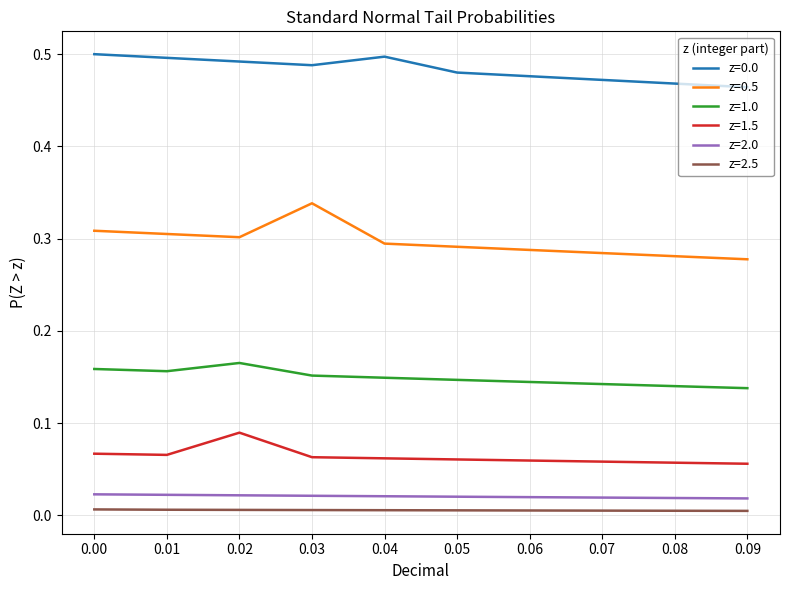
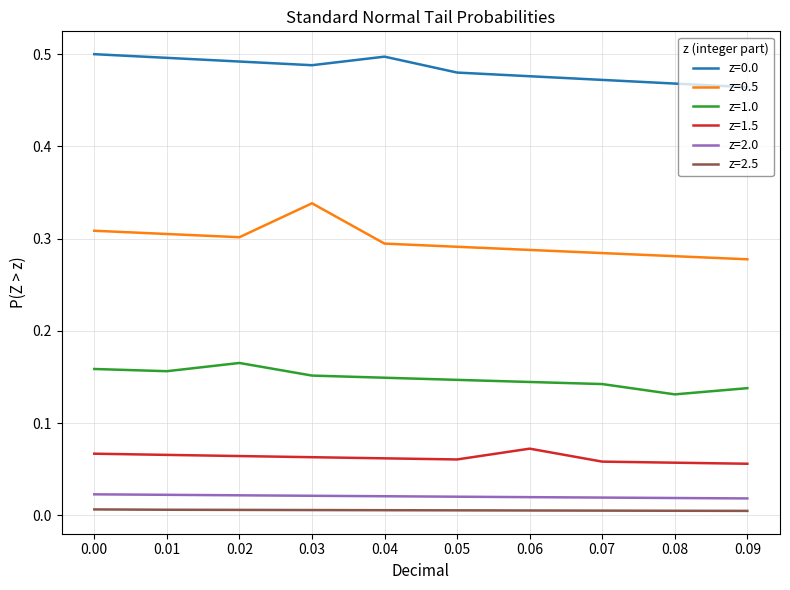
z=1.5, 0.02: 0.09 -> 0.06
z=1.5, 0.06: 0.06 -> 0.07
z=1.0, 0.08: 0.14 -> 0.13
